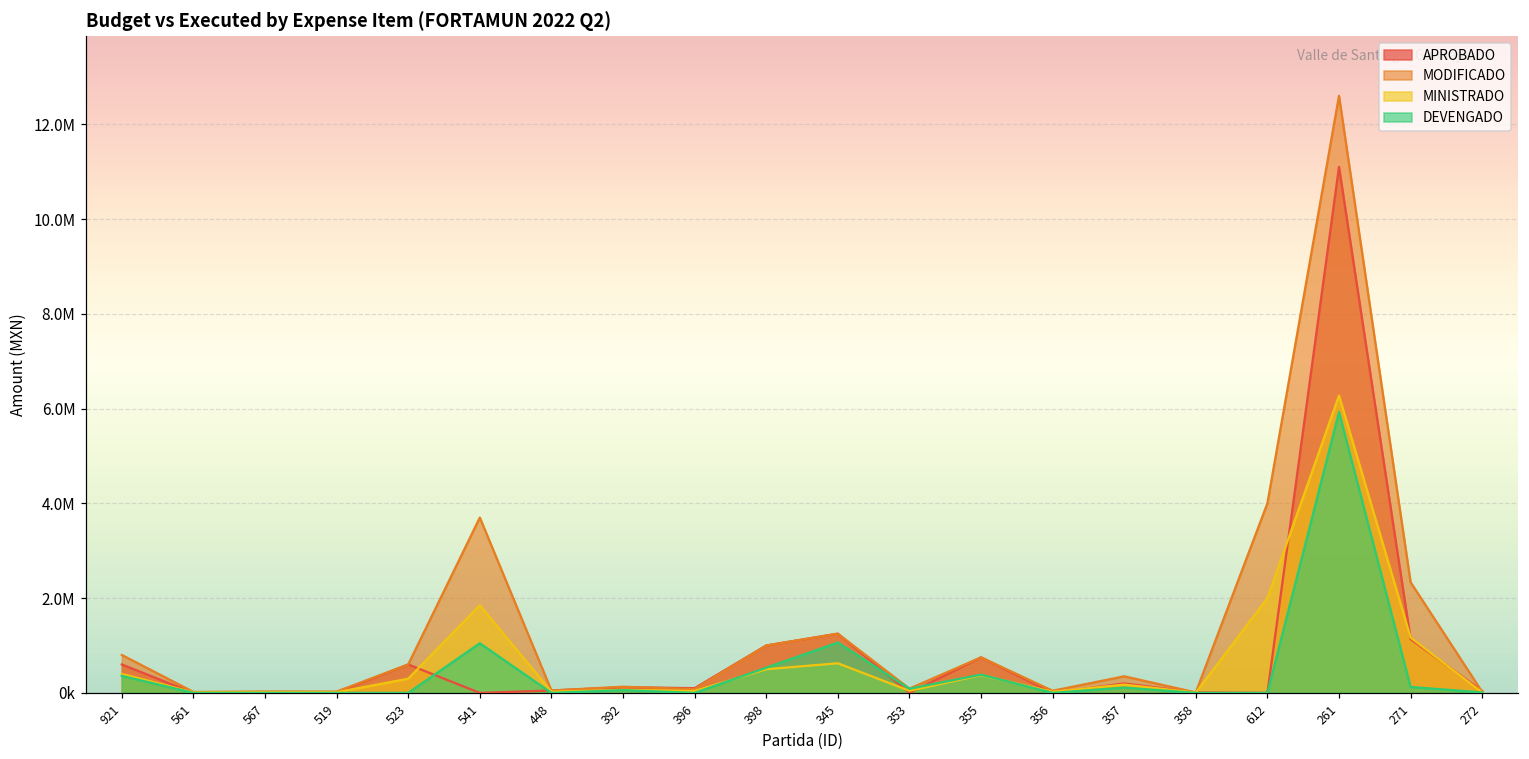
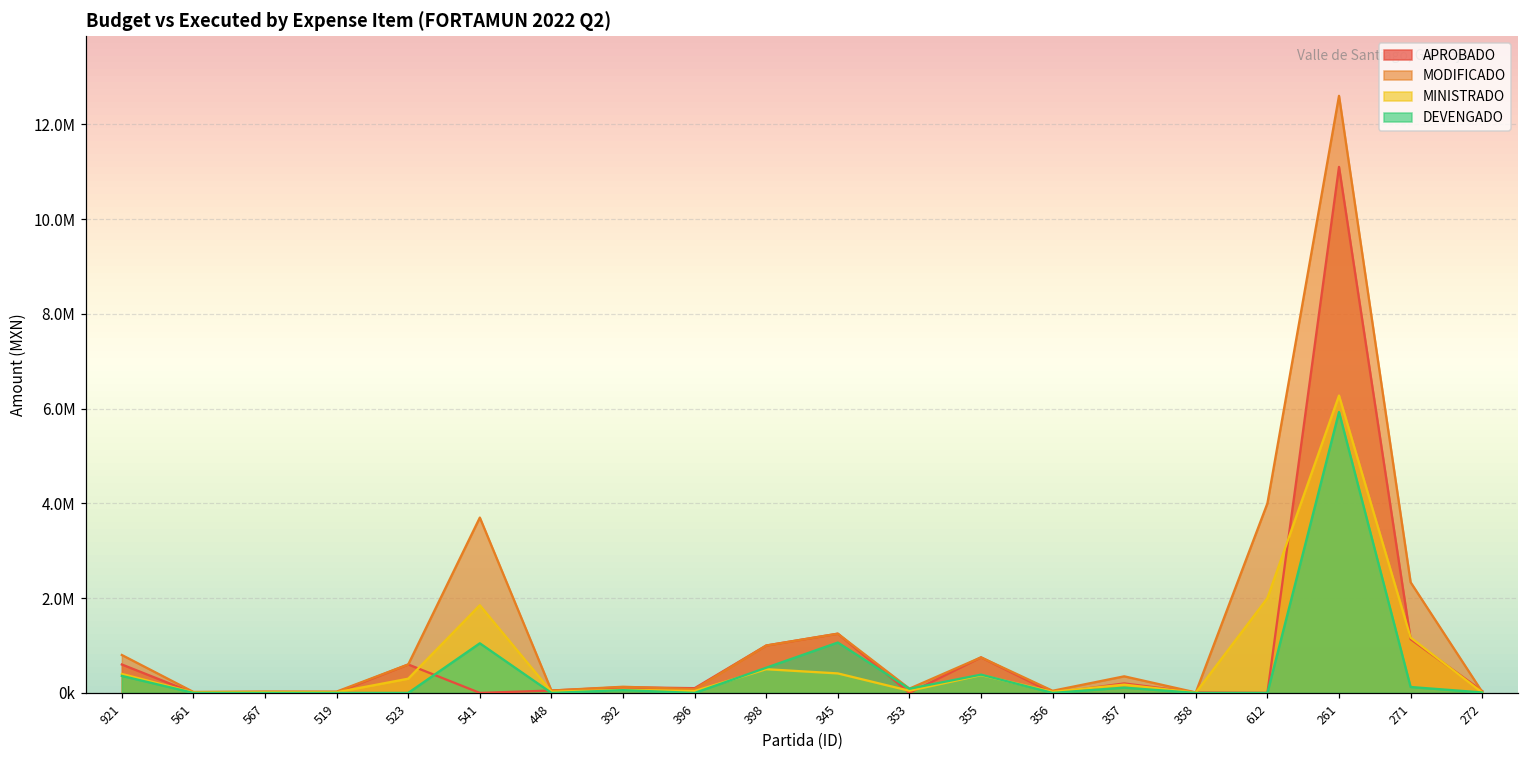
MINISTRADO, 345: 600000 -> 400000
